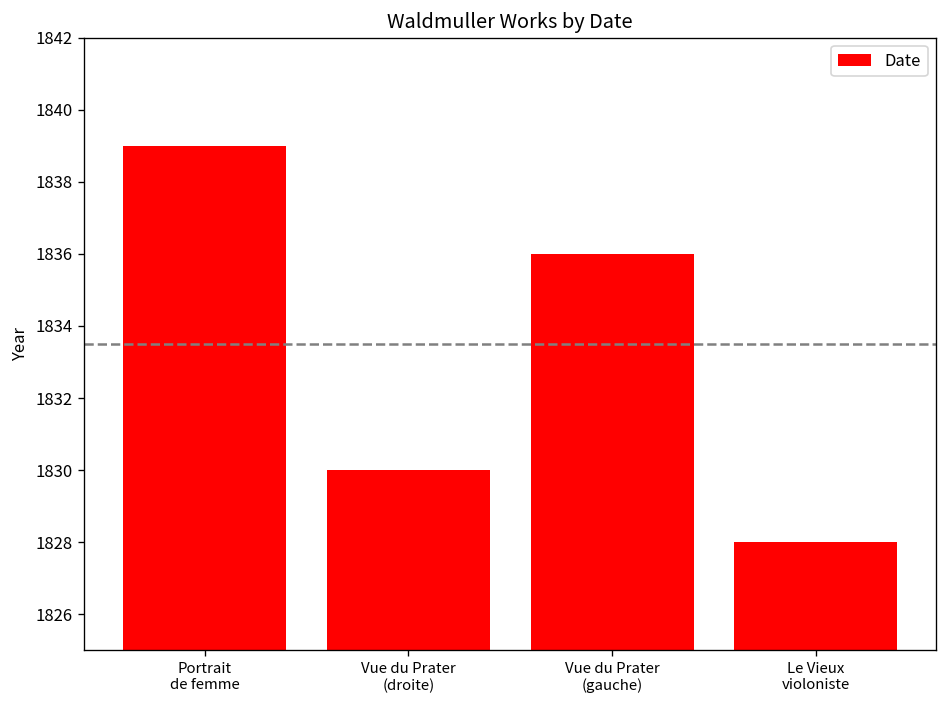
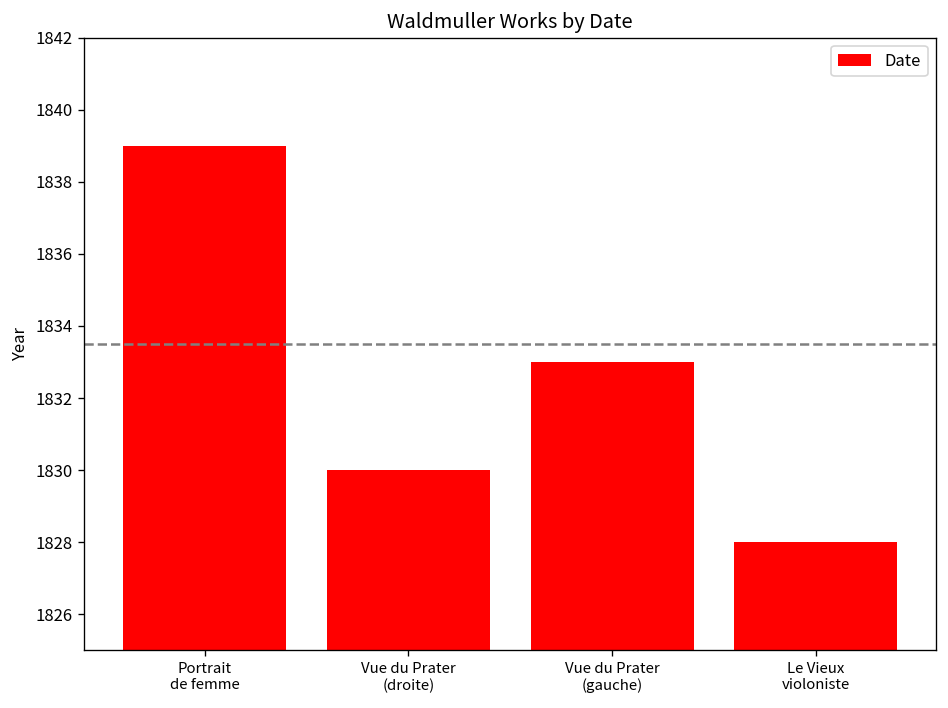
Vue du Prater (gauche): 1836 -> 1833
